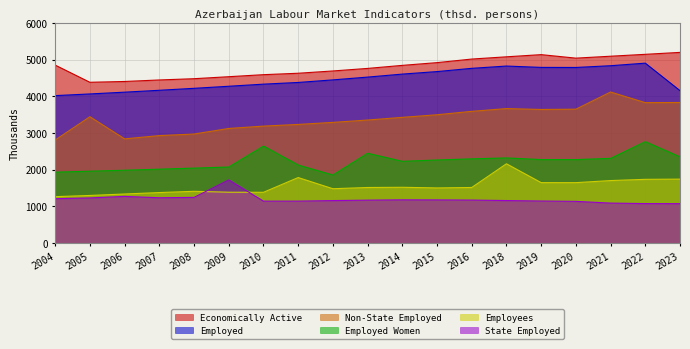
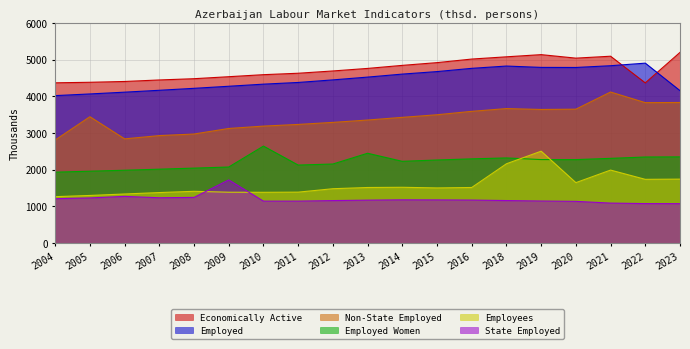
Economically Active, 2004: 4800 -> 4400
Employees, 2011: 1800 -> 1400
Employed Women, 2012: 1900 -> 2200
Employees, 2019: 1600 -> 2500
Employees, 2021: 1700 -> 2000
Economically Active, 2022: 5100 -> 4400
Employed Women, 2022: 2800 -> 2300
